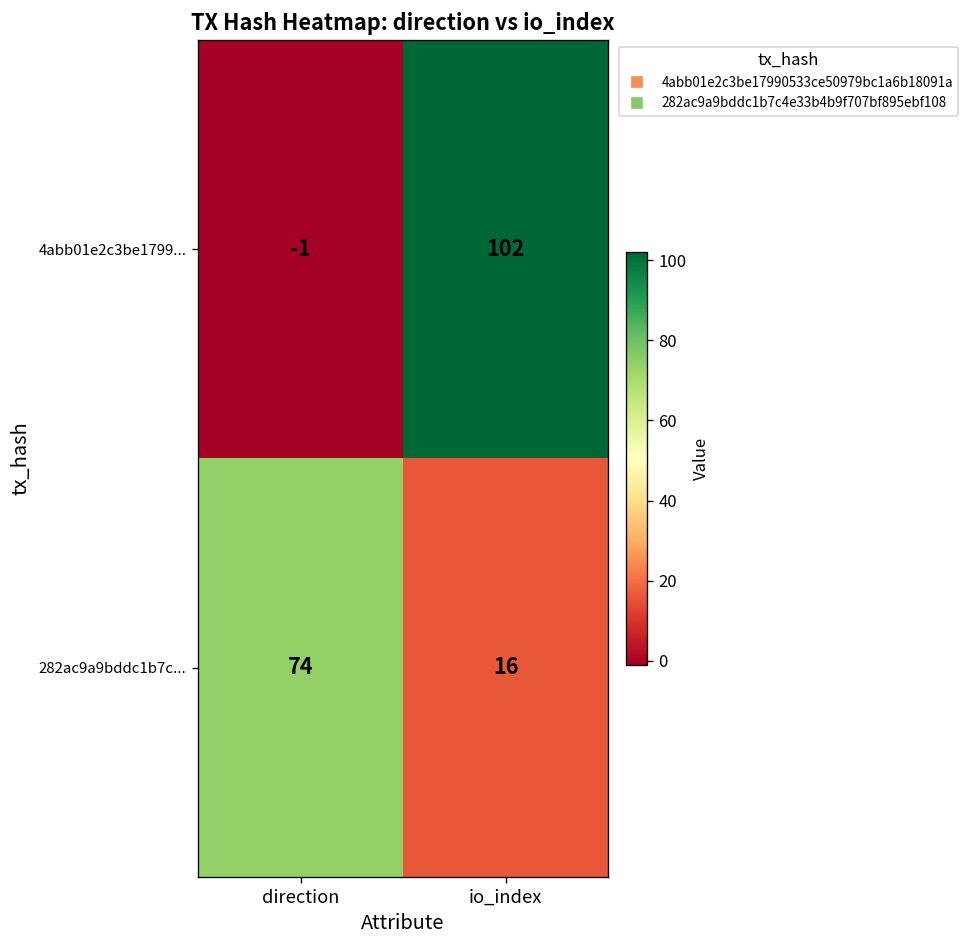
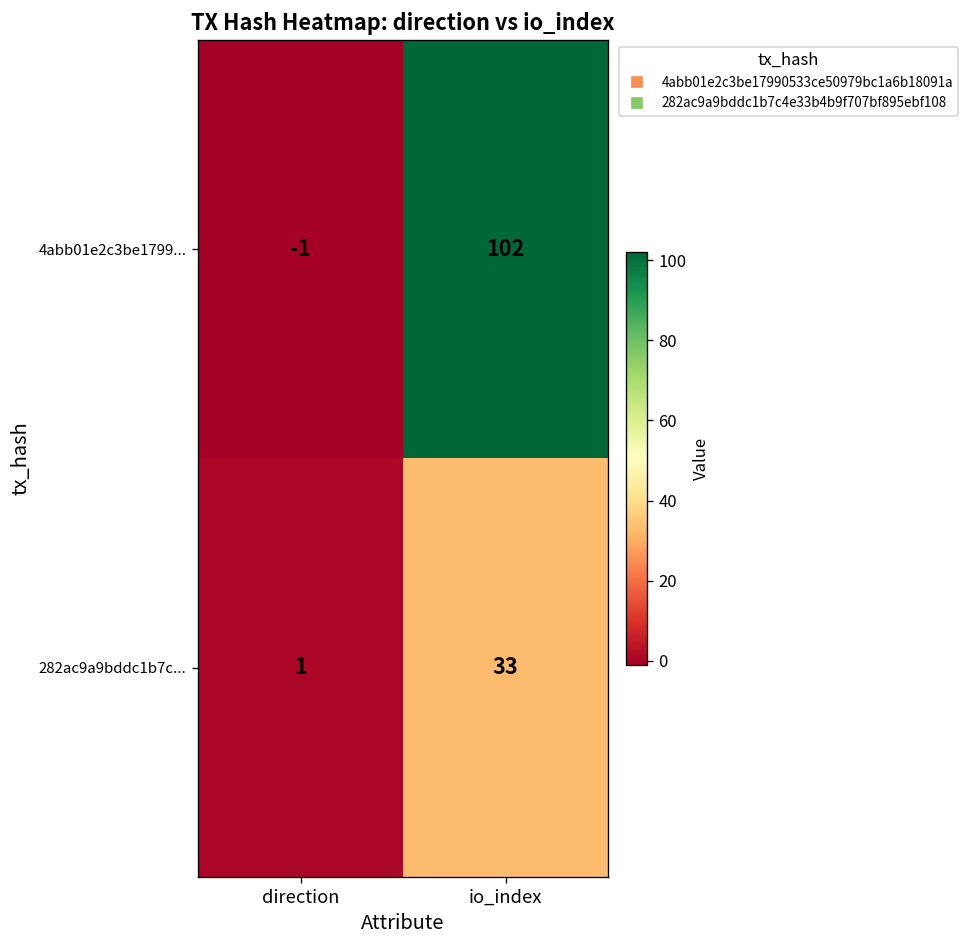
282ac9a9bddc1b7c..., direction: 74 -> 1
282ac9a9bddc1b7c..., io_index: 16 -> 33
